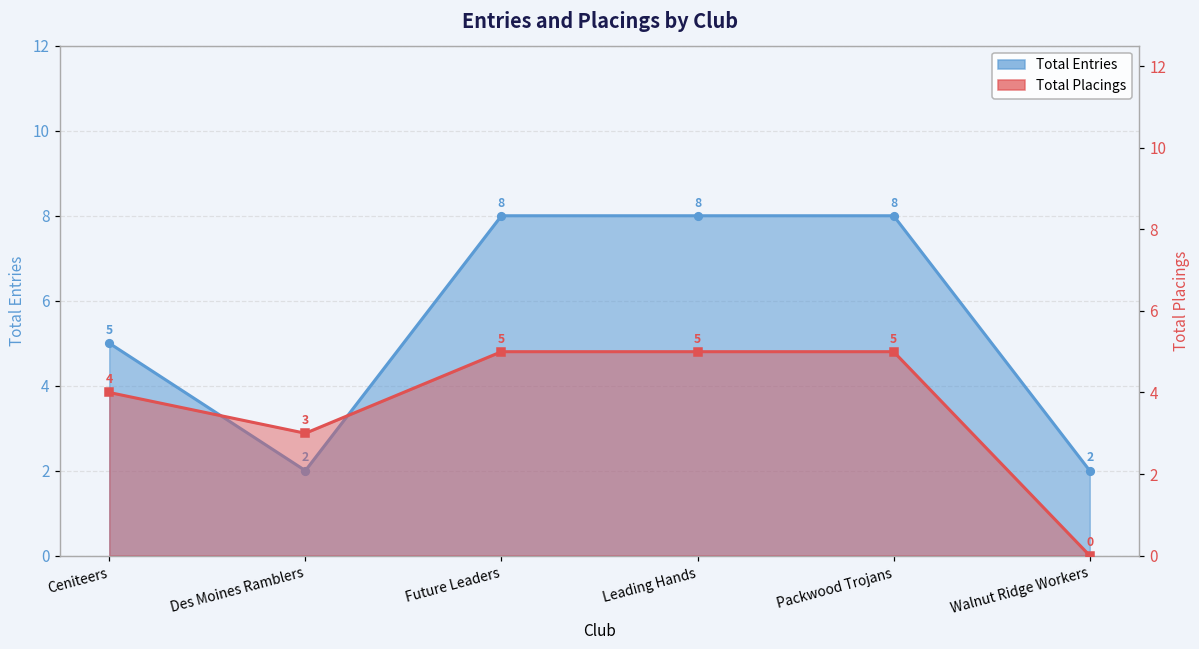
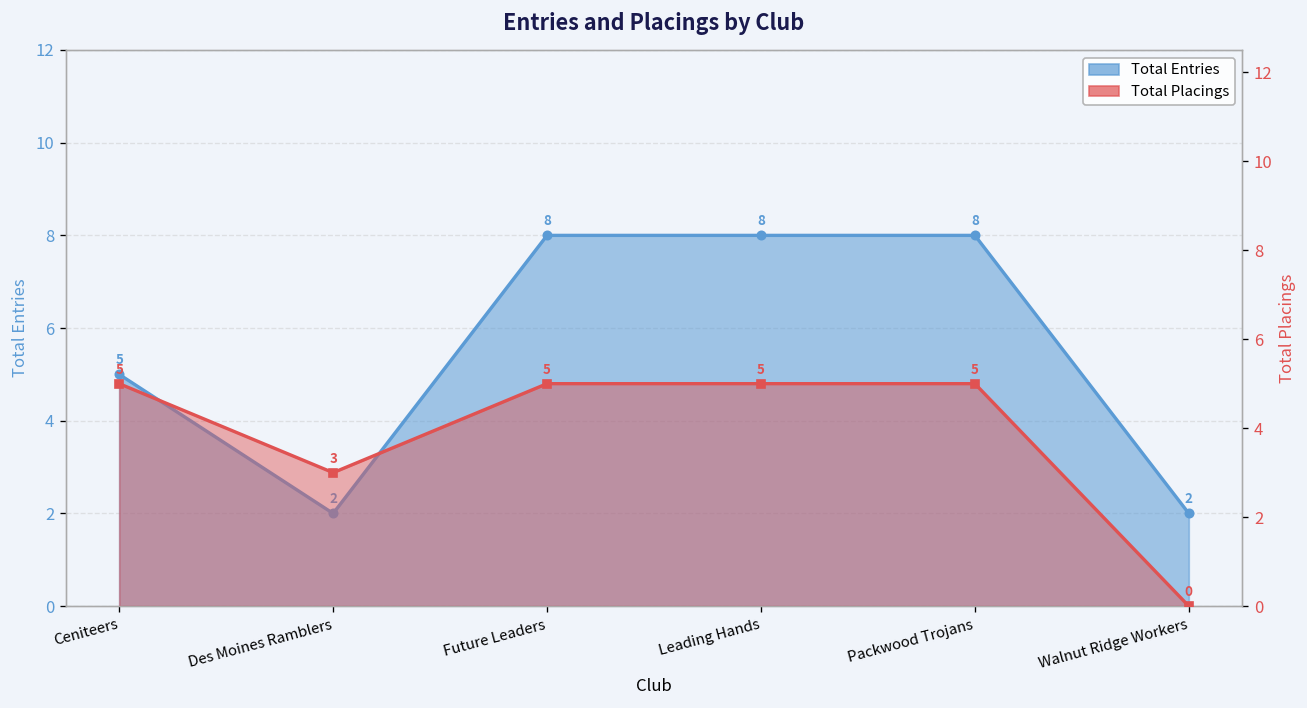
Total Placings, Ceniteers: 4 -> 5
